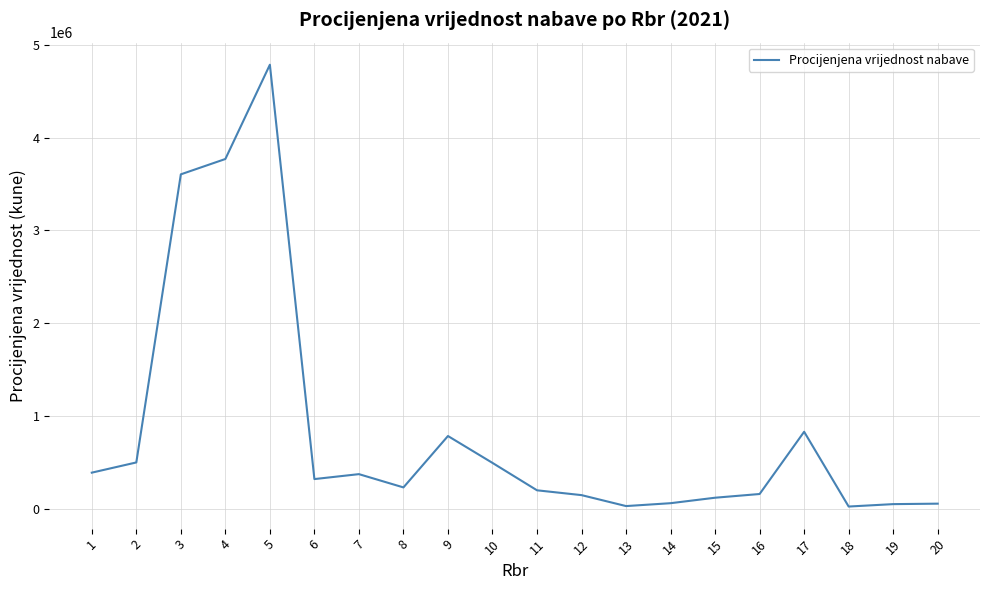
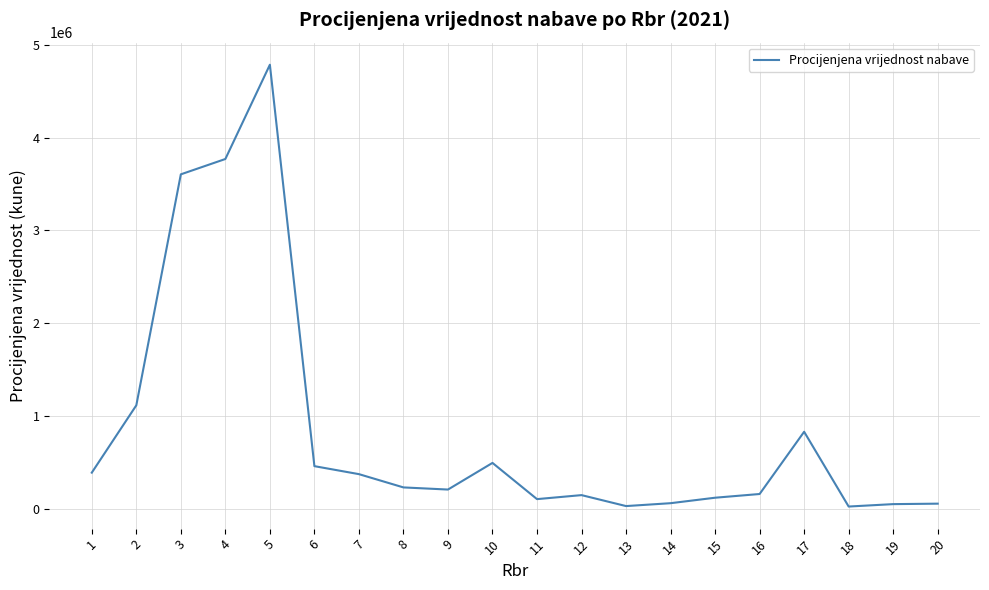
2: 500000 -> 1100000
6: 300000 -> 500000
9: 800000 -> 200000
11: 200000 -> 100000
